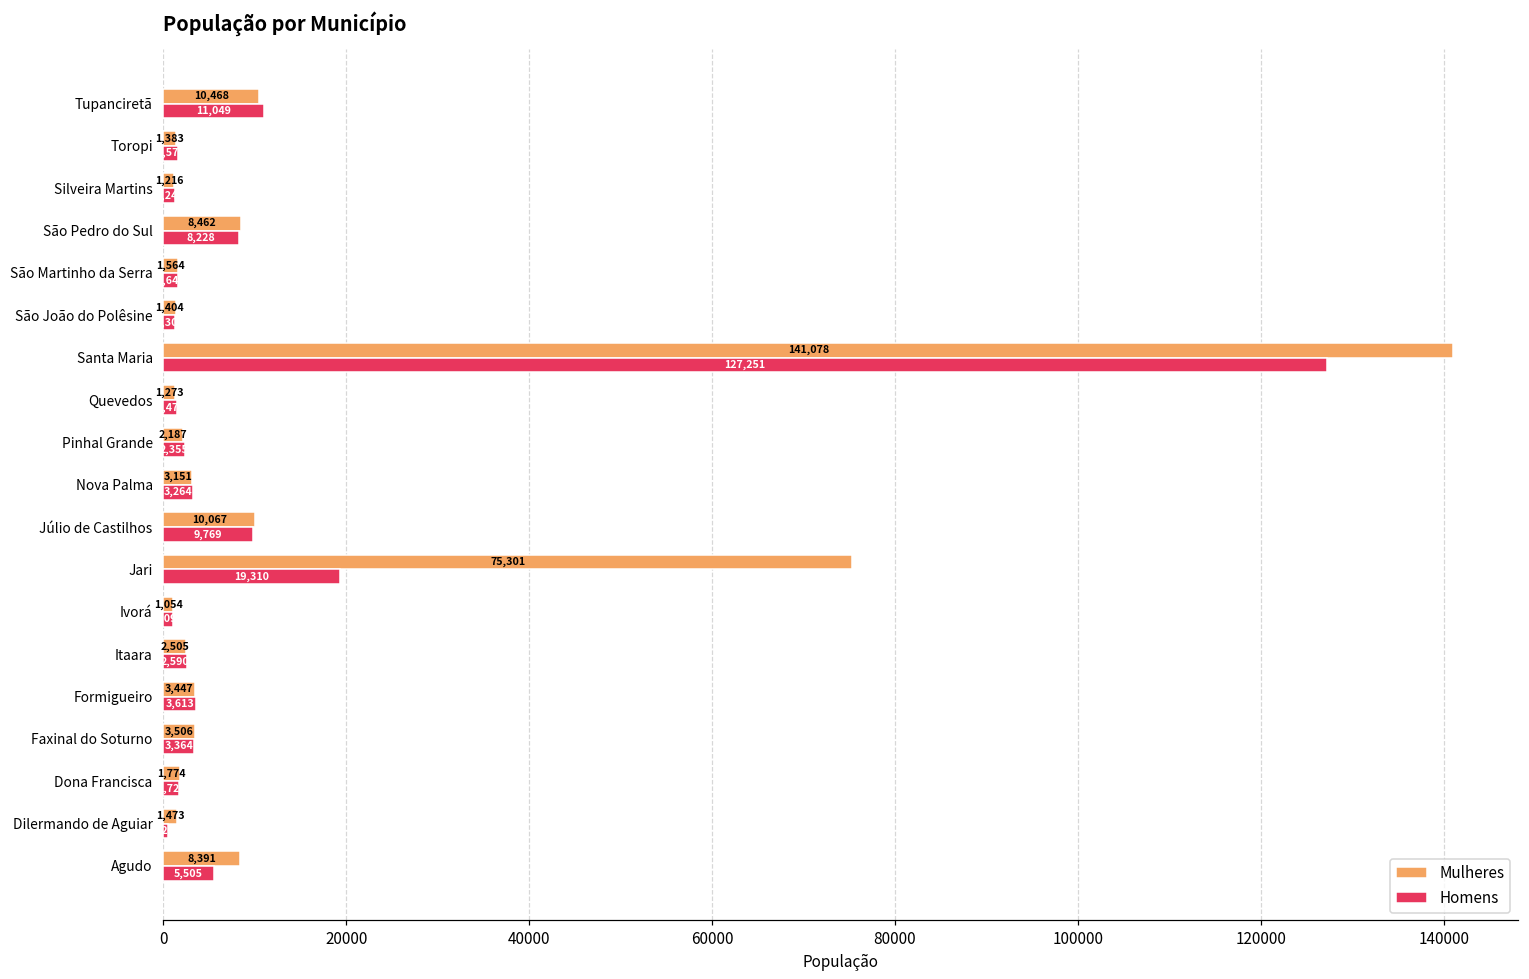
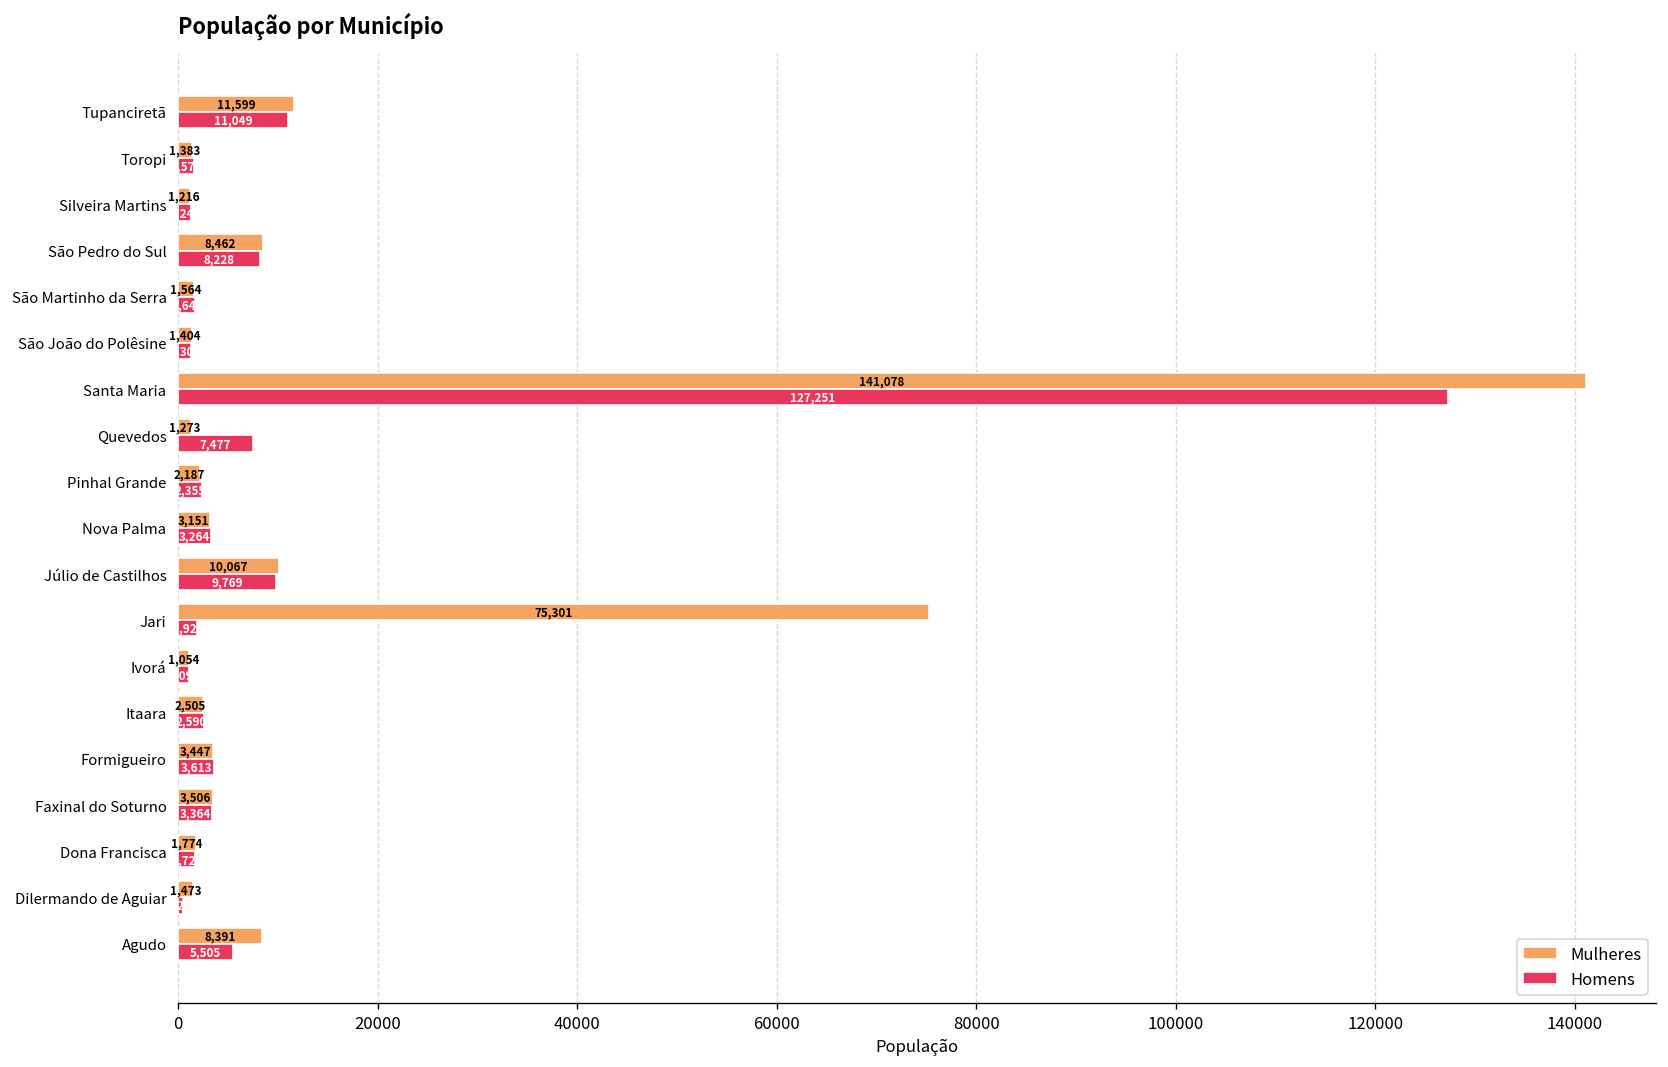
Mulheres, Tupanciretã: 10,468 -> 11,599
Homens, Quevedos: 1000 -> 7000
Homens, Jari: 19,310 -> 1,928
